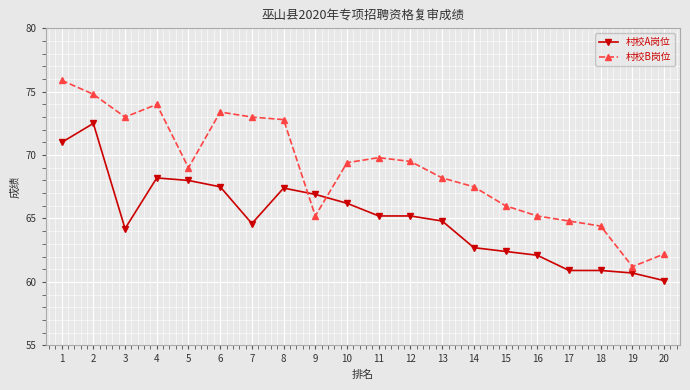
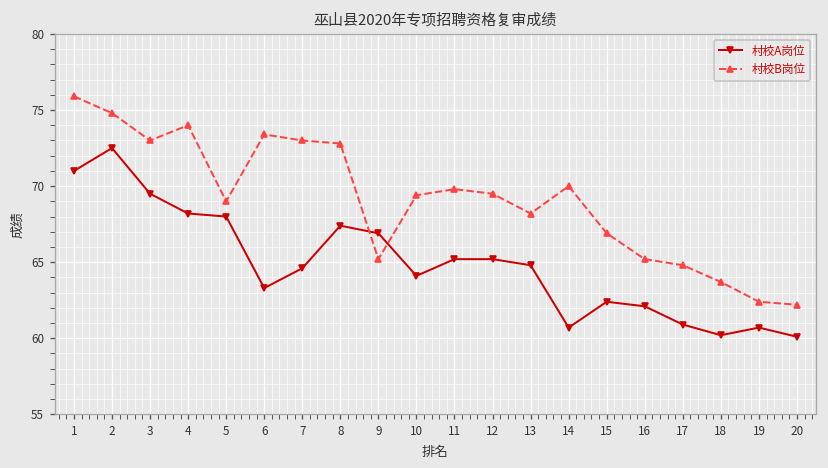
村校A岗位, 3: 64.2 -> 69.5
村校A岗位, 6: 67.5 -> 63.3
村校A岗位, 10: 66.2 -> 64.1
村校A岗位, 14: 62.7 -> 60.7
村校B岗位, 14: 67.5 -> 70.0
村校B岗位, 15: 66.0 -> 66.9
村校A岗位, 18: 60.9 -> 60.2
村校B岗位, 18: 64.4 -> 63.7
村校B岗位, 19: 61.2 -> 62.4
